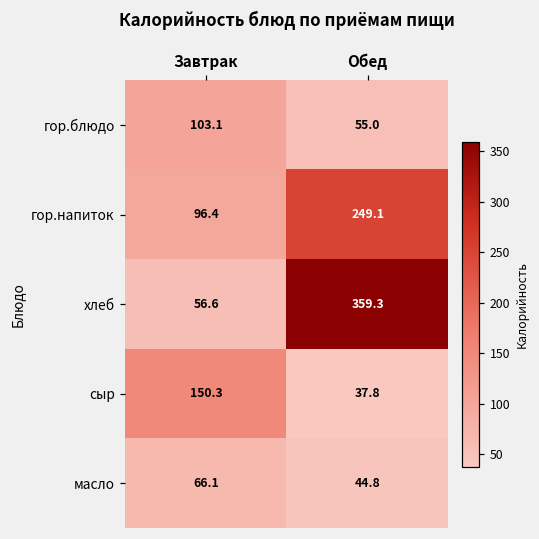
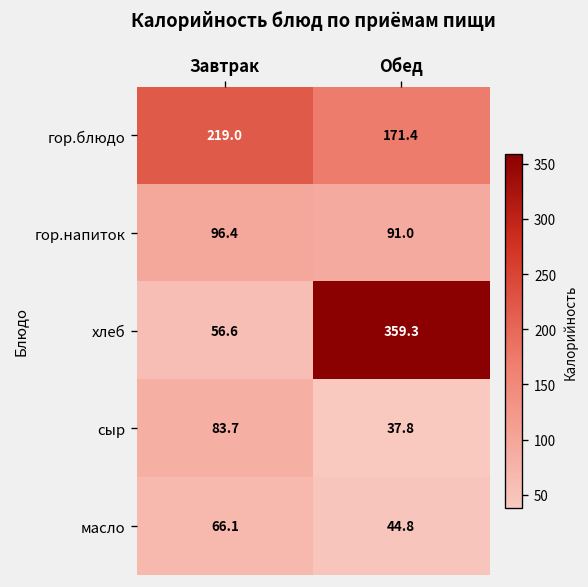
гор.блюдо, Завтрак: 103.1 -> 219.0
гор.блюдо, Обед: 55.0 -> 171.4
гор.напиток, Обед: 249.1 -> 91.0
сыр, Завтрак: 150.3 -> 83.7
